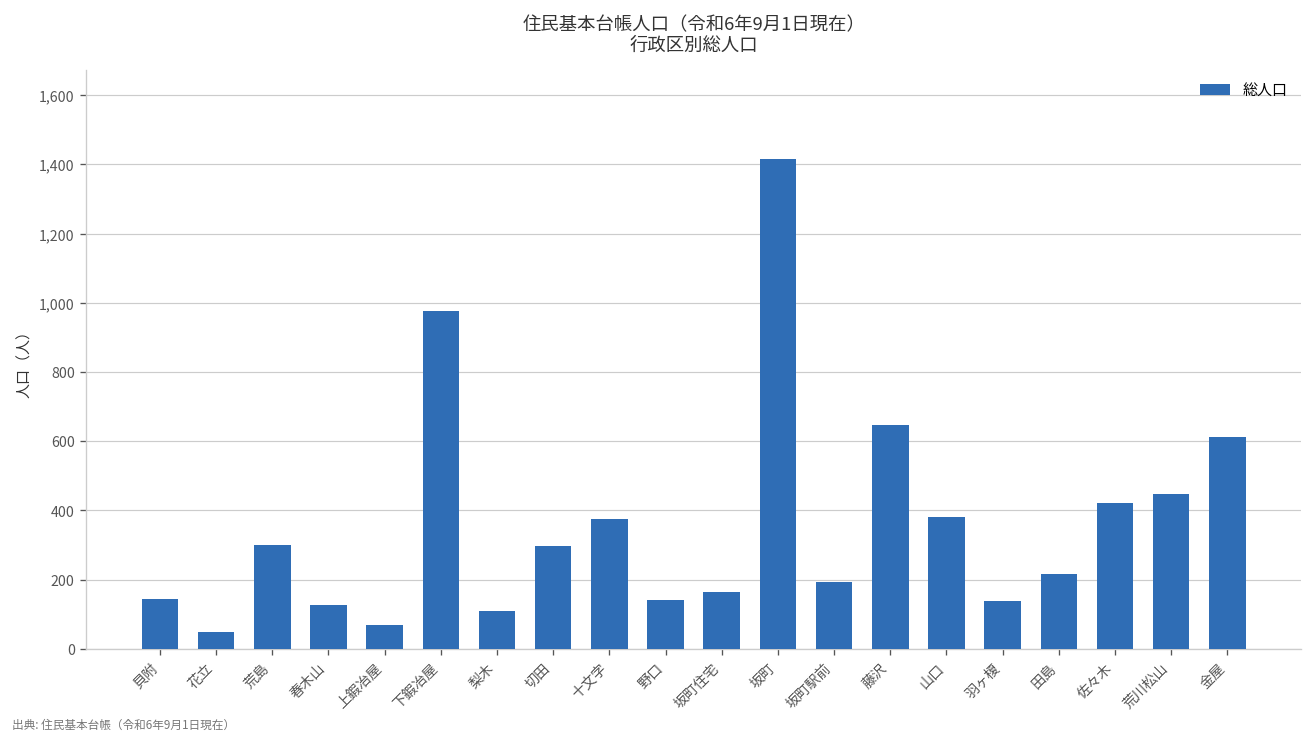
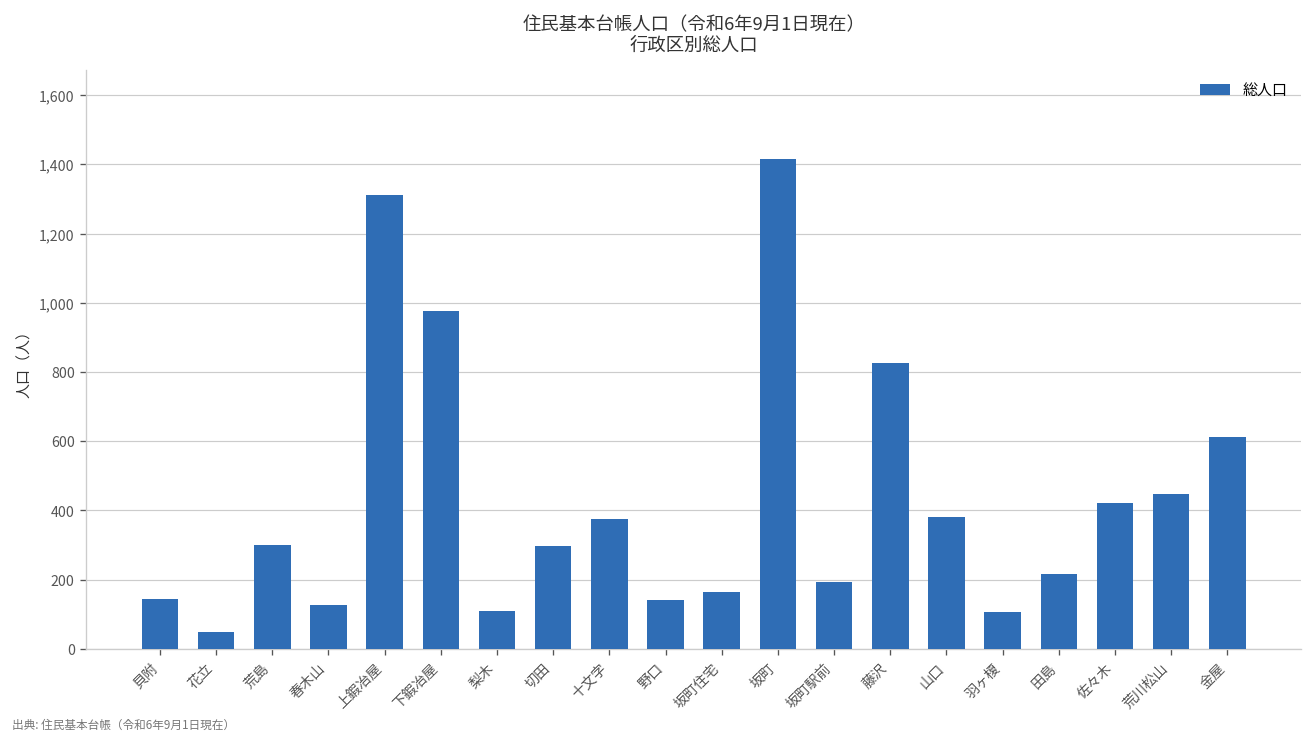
上鍜冶屋: 70 -> 1,310
藤沢: 650 -> 830
羽ヶ榎: 140 -> 110
